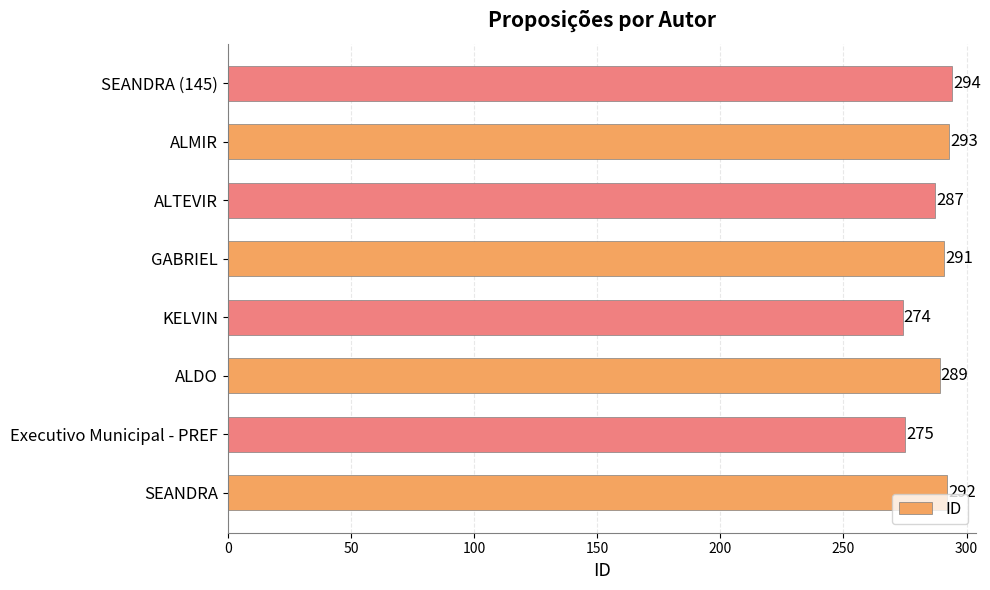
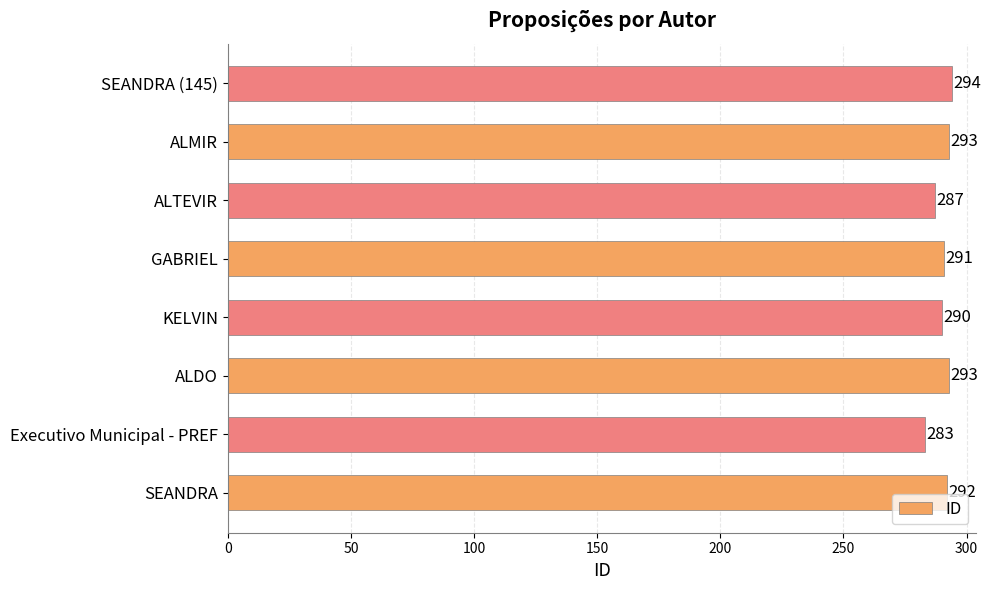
KELVIN: 274 -> 290
ALDO: 289 -> 293
Executivo Municipal - PREF: 275 -> 283
